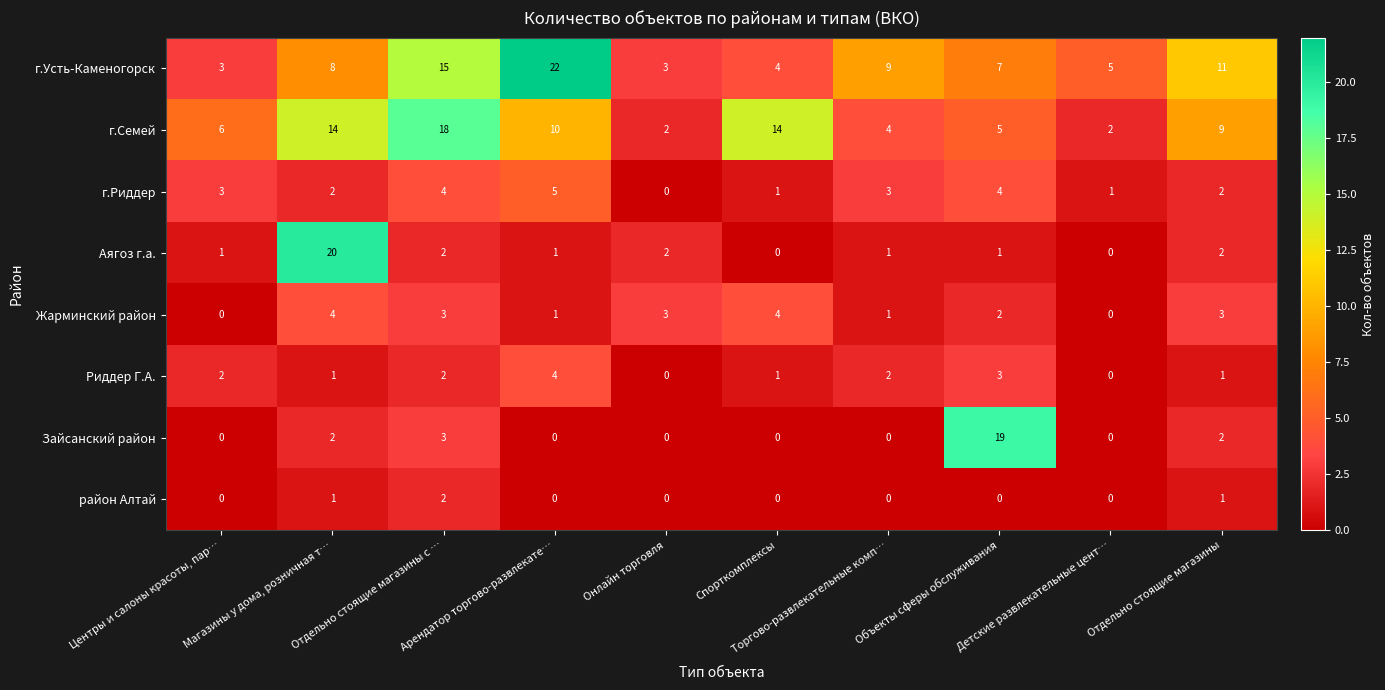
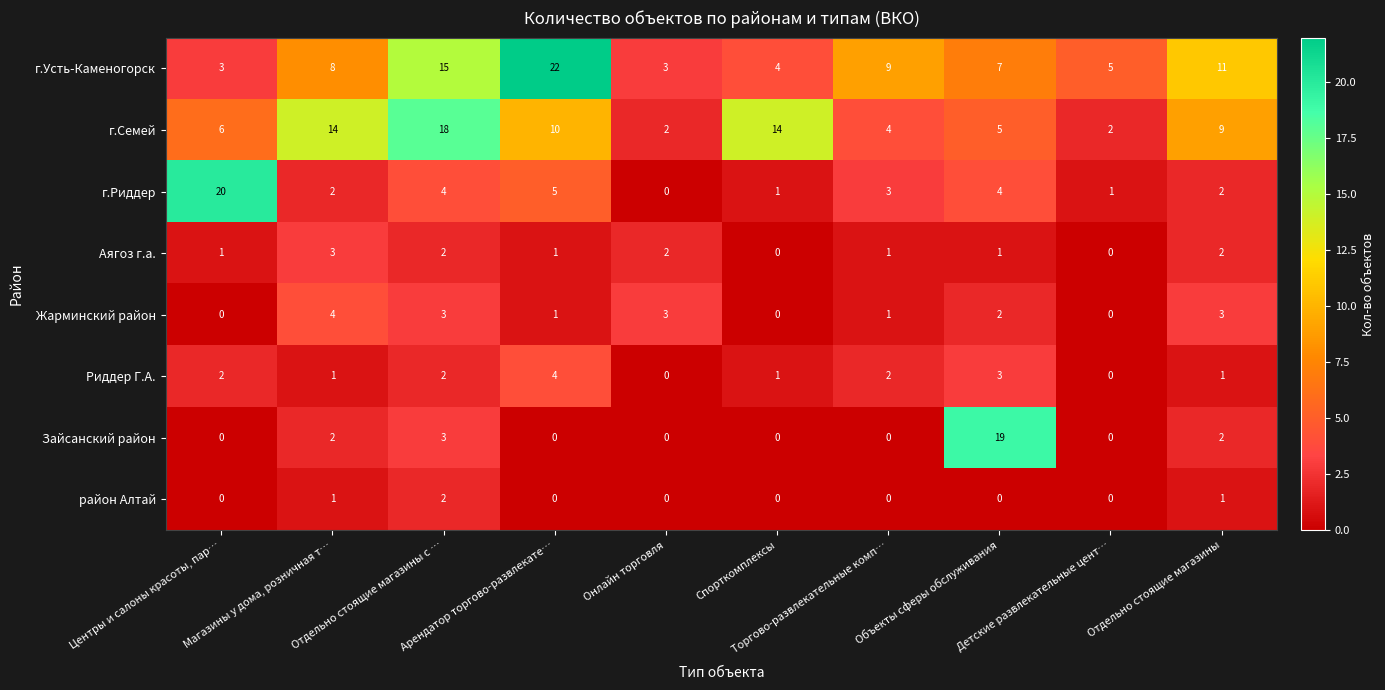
г.Риддер, Центры и салоны красоты, пар…: 3 -> 20
Аягоз г.а., Магазины у дома, розничная т…: 20 -> 3
Жарминский район, Спорткомплексы: 4 -> 0
